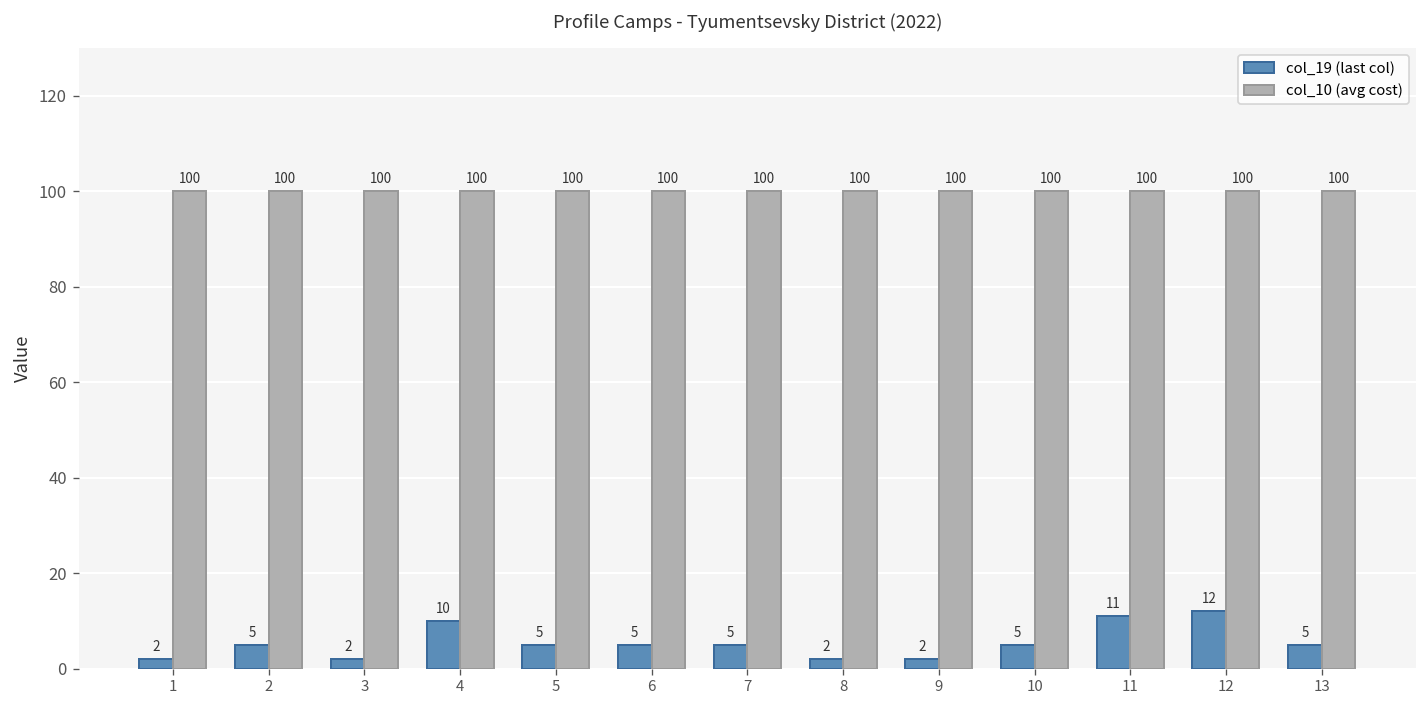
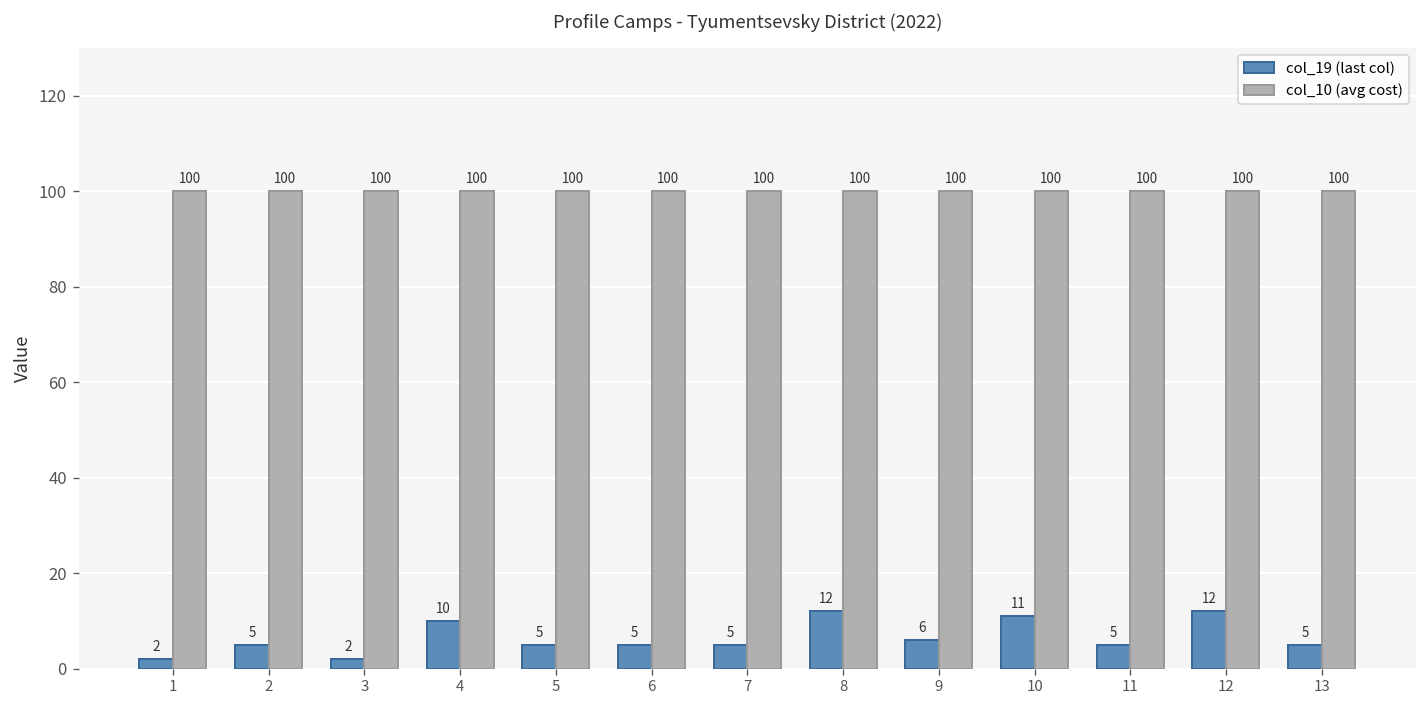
col_19 (last col), 8: 2 -> 12
col_19 (last col), 9: 2 -> 6
col_19 (last col), 10: 5 -> 11
col_19 (last col), 11: 11 -> 5
